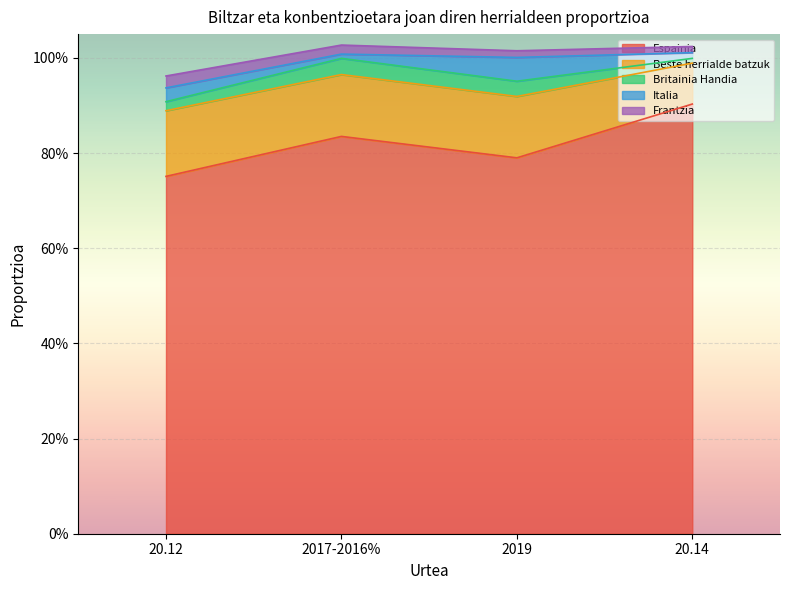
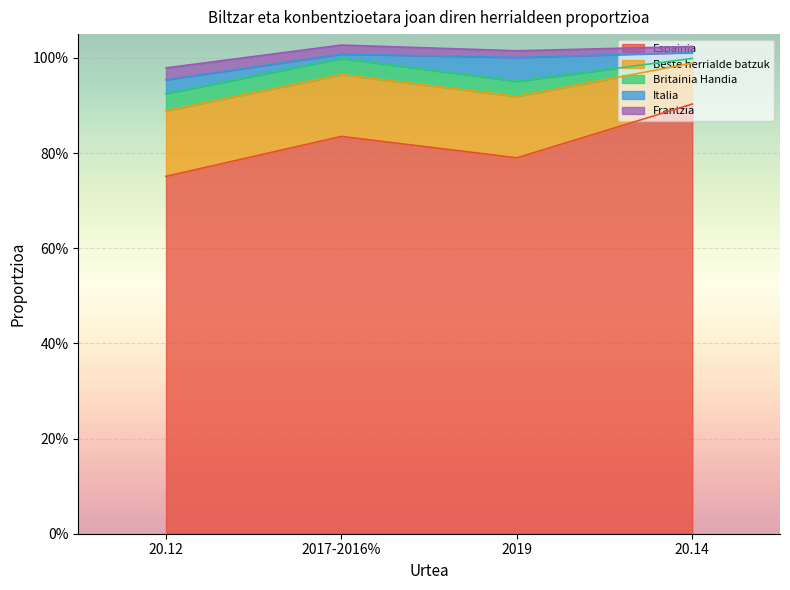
Britainia Handia, 20.12: 2% -> 4%
